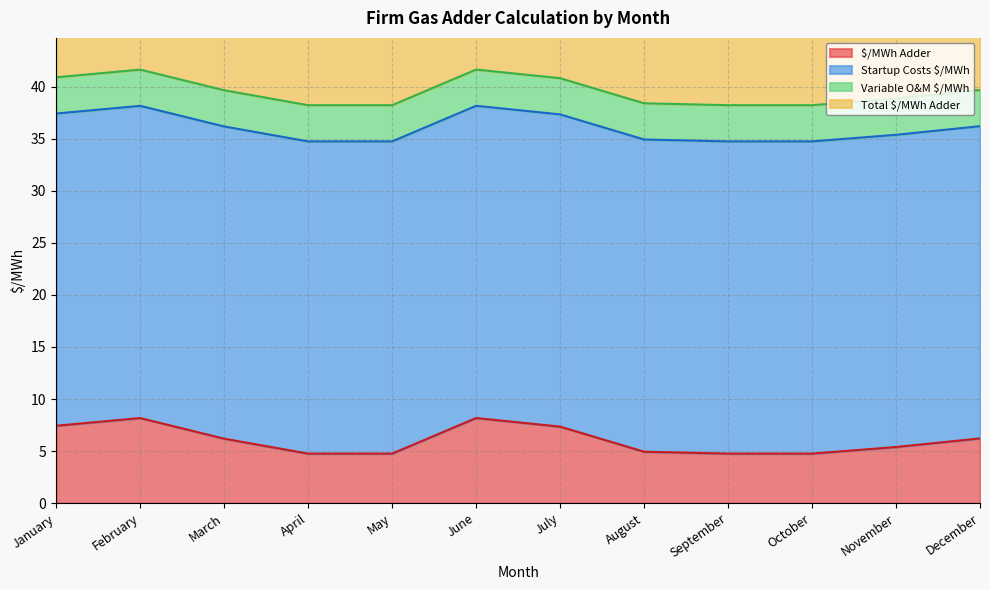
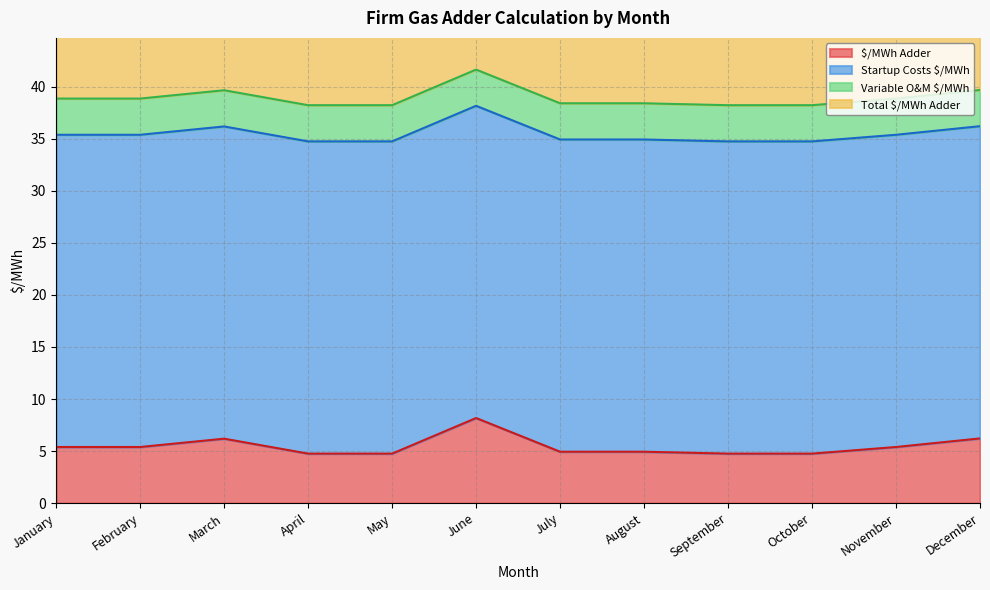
$/MWh Adder, January: 7.4 -> 5.4
$/MWh Adder, February: 8.2 -> 5.4
$/MWh Adder, July: 7.3 -> 4.9
